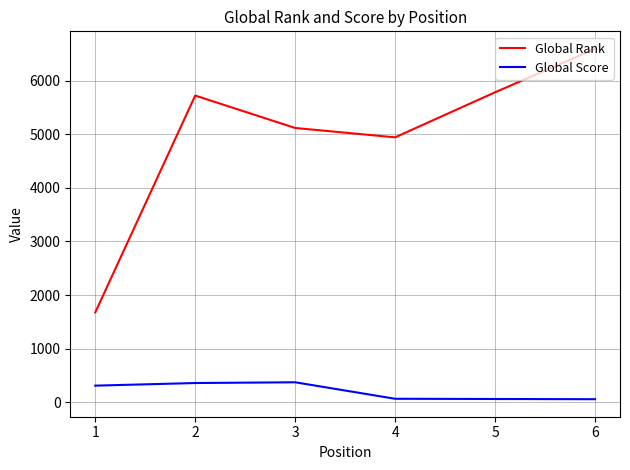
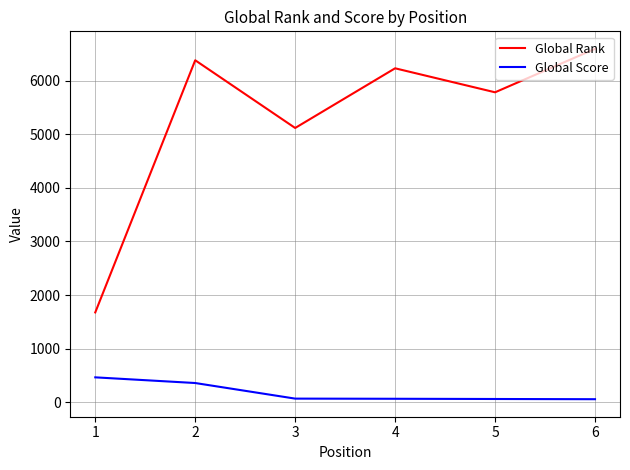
Global Score, 1: 300 -> 500
Global Rank, 2: 5700 -> 6400
Global Score, 3: 400 -> 100
Global Rank, 4: 4900 -> 6200
